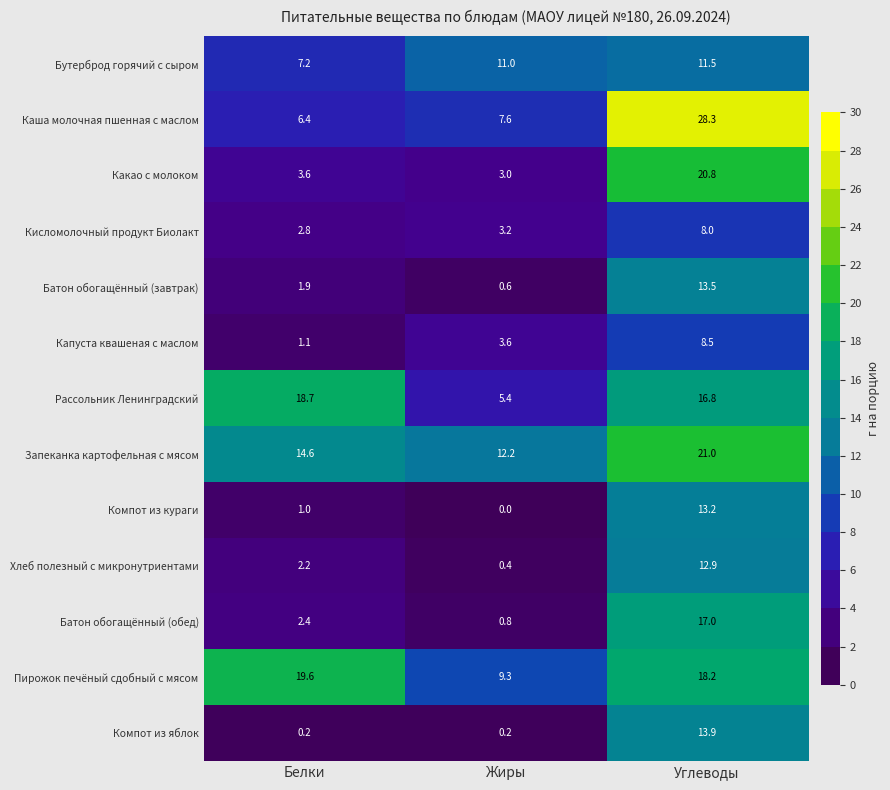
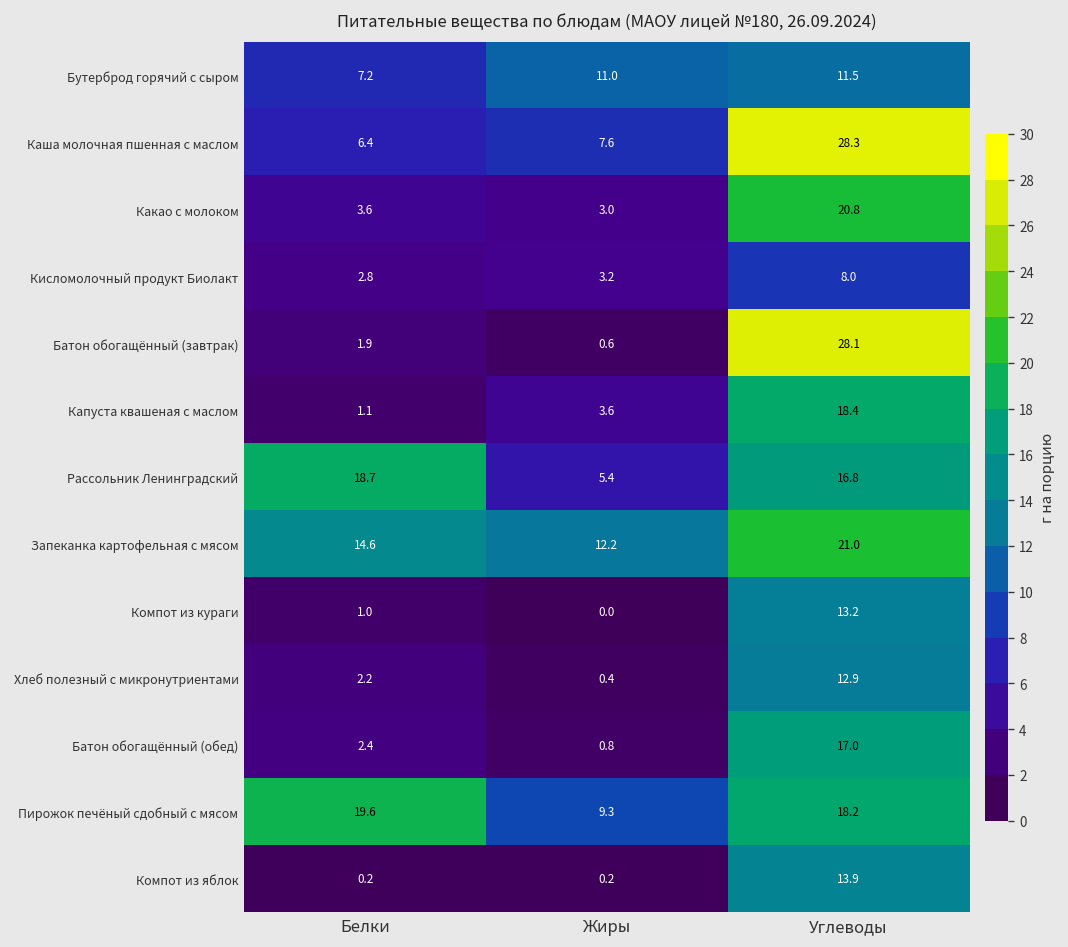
Батон обогащённый (завтрак), Углеводы: 13.5 -> 28.1
Капуста квашеная с маслом, Углеводы: 8.5 -> 18.4
